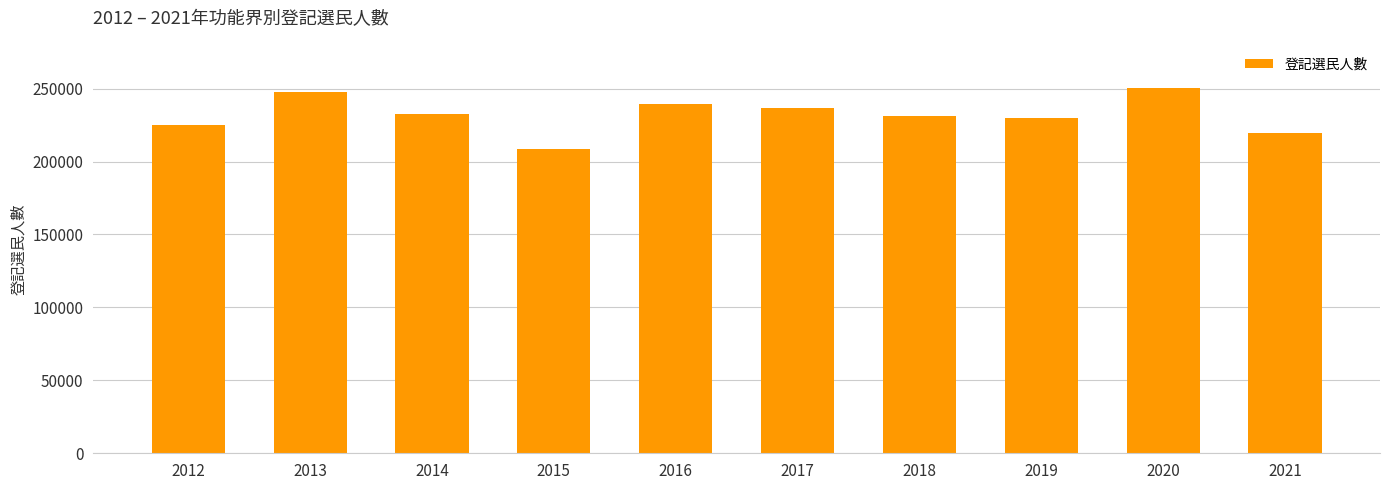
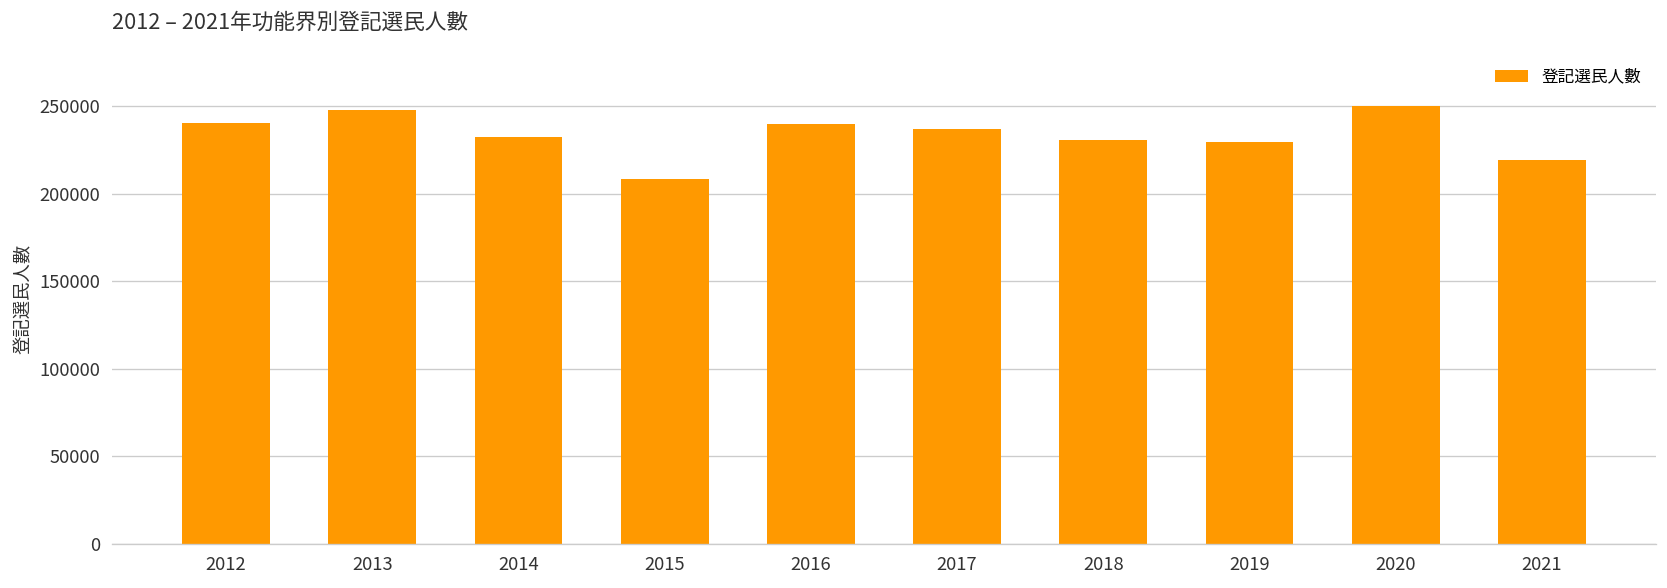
2012: 225000 -> 241000
